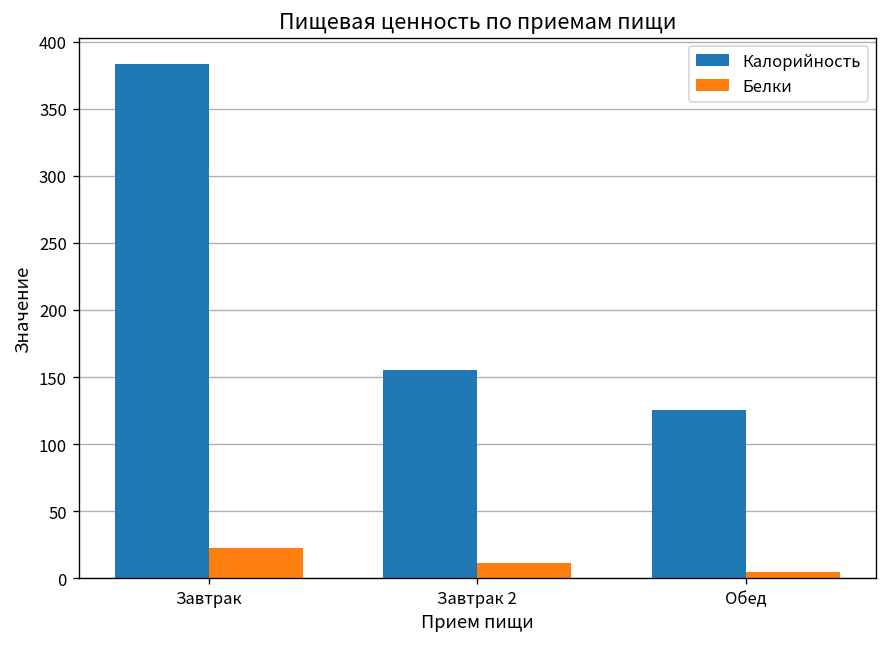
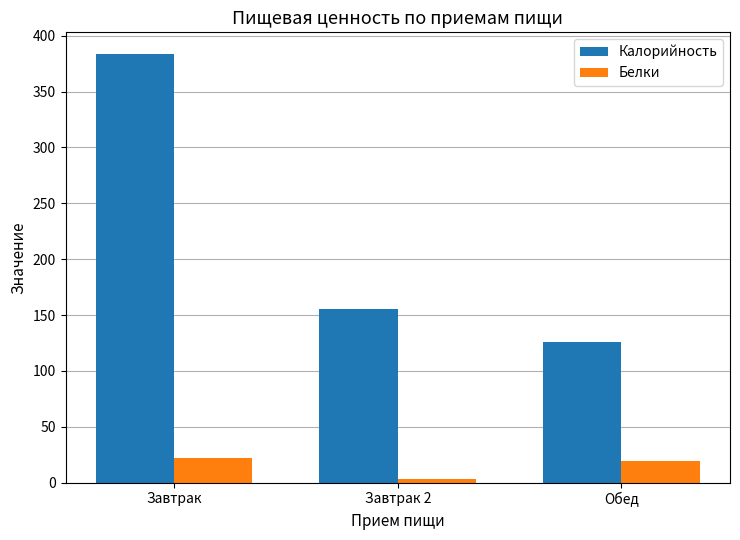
Белки, Завтрак 2: 11 -> 4
Белки, Обед: 4 -> 19
